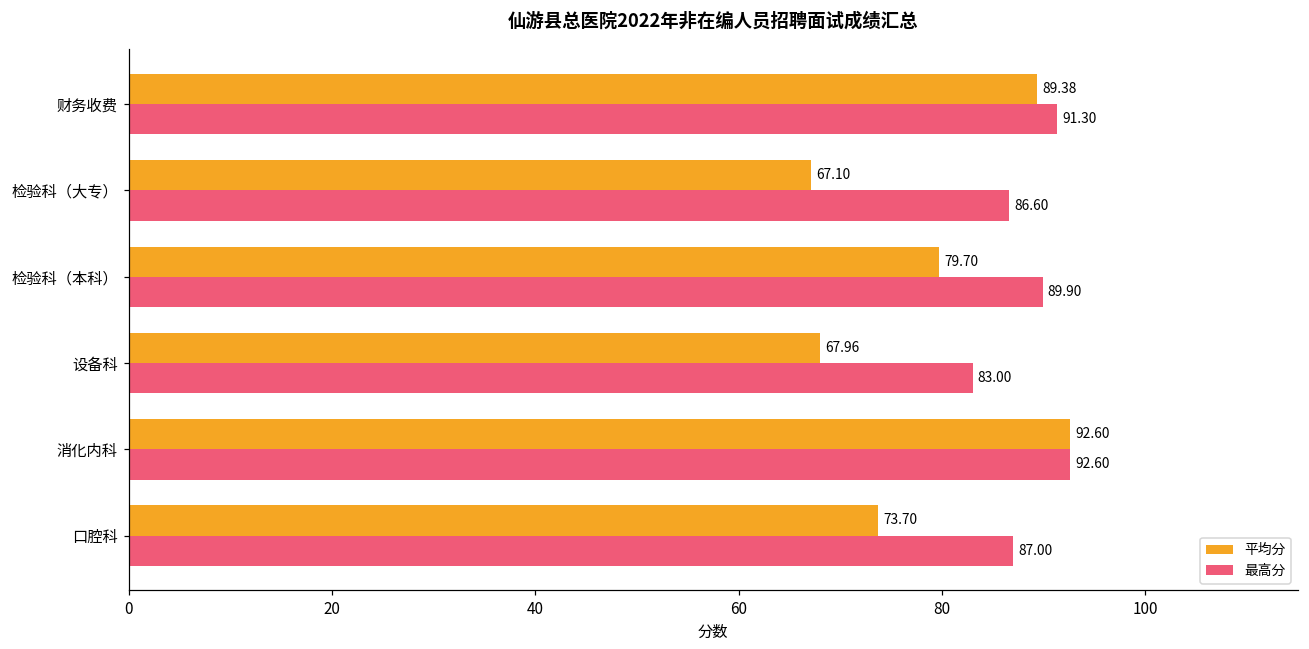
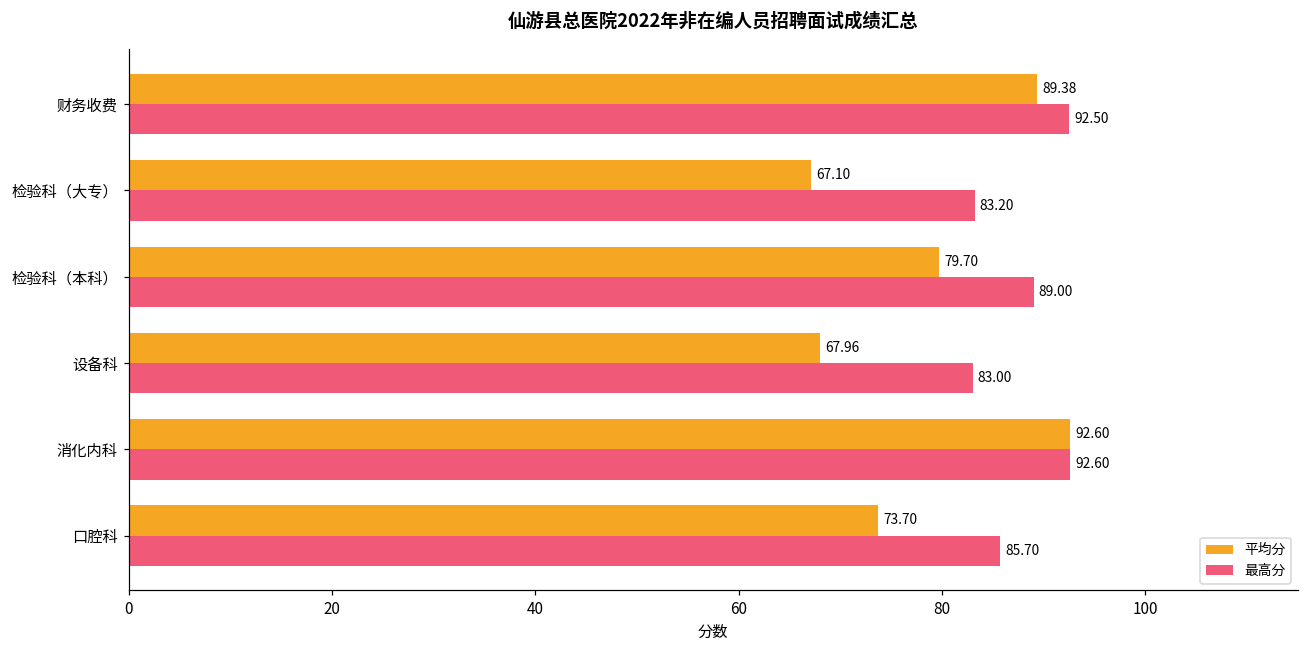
最高分, 财务收费: 91.30 -> 92.50
最高分, 检验科（大专）: 86.60 -> 83.20
最高分, 检验科（本科）: 89.90 -> 89.00
最高分, 口腔科: 87.00 -> 85.70
